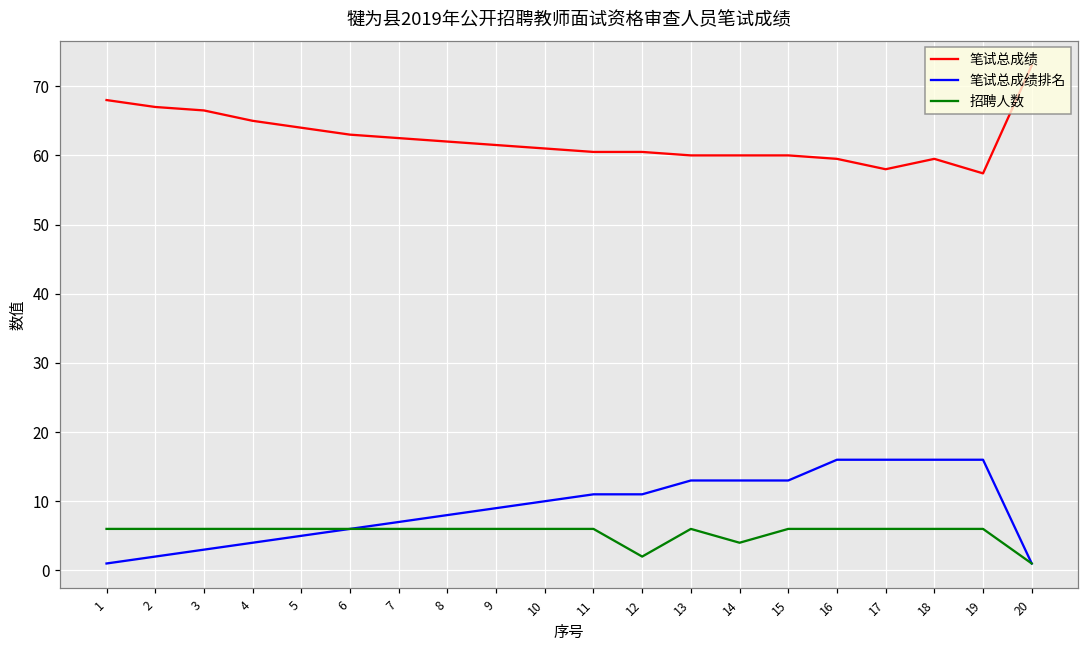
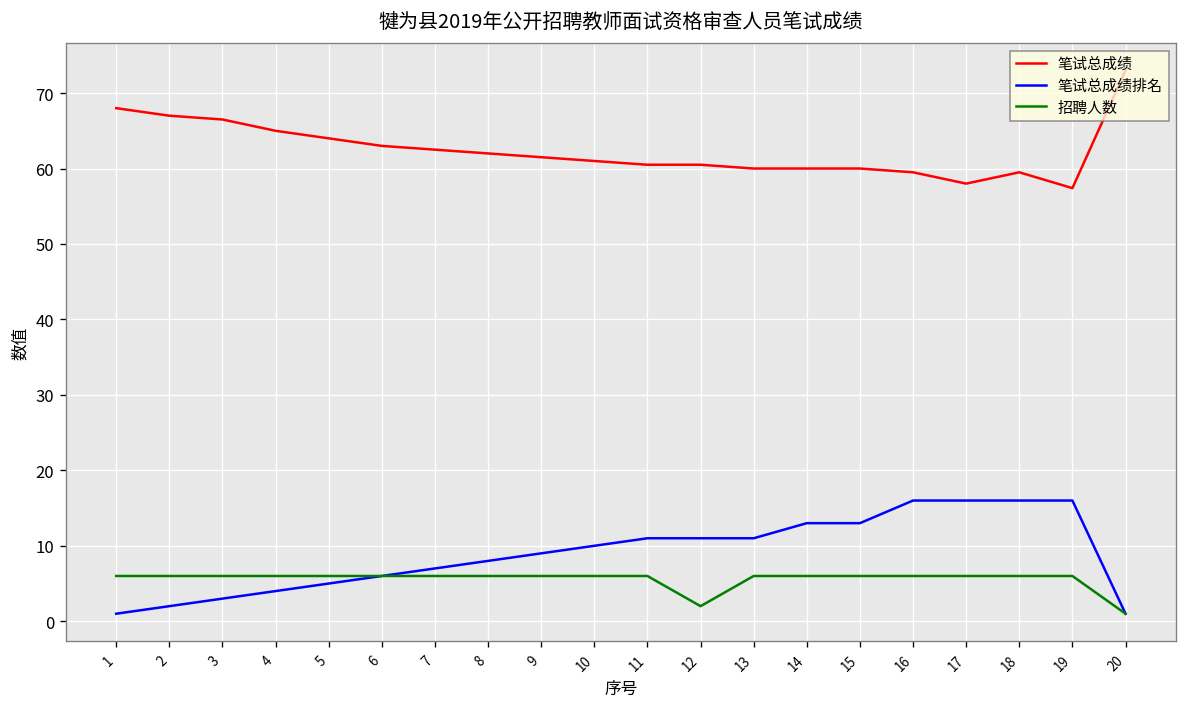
笔试总成绩排名, 13: 13 -> 11
招聘人数, 14: 4 -> 6
